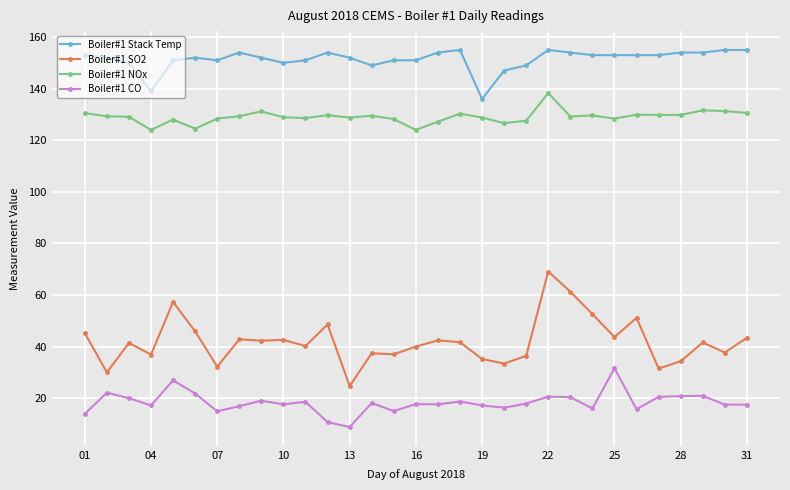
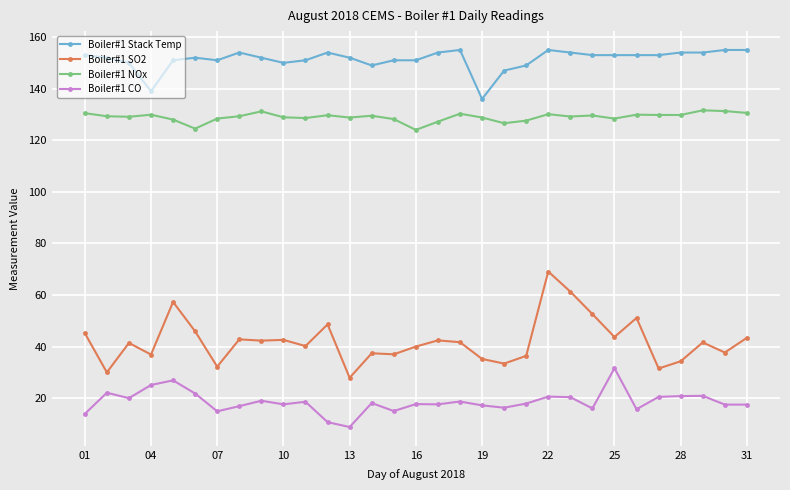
Boiler#1 NOx, 04: 124 -> 130
Boiler#1 CO, 04: 17 -> 25
Boiler#1 SO2, 13: 25 -> 28
Boiler#1 NOx, 22: 138 -> 130
